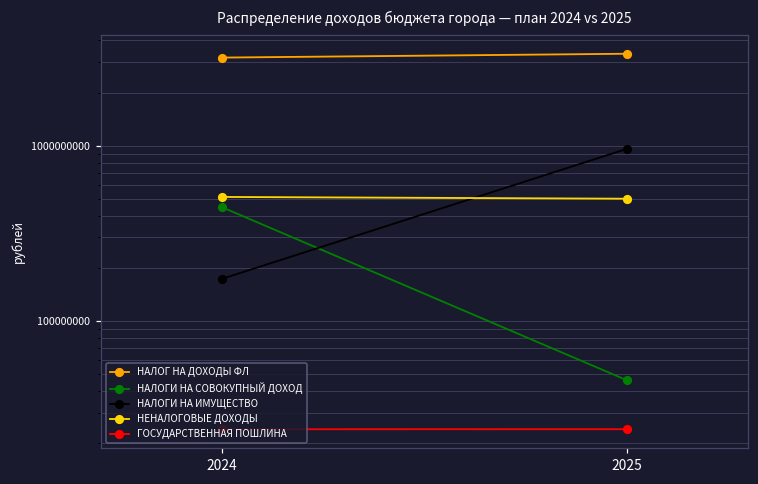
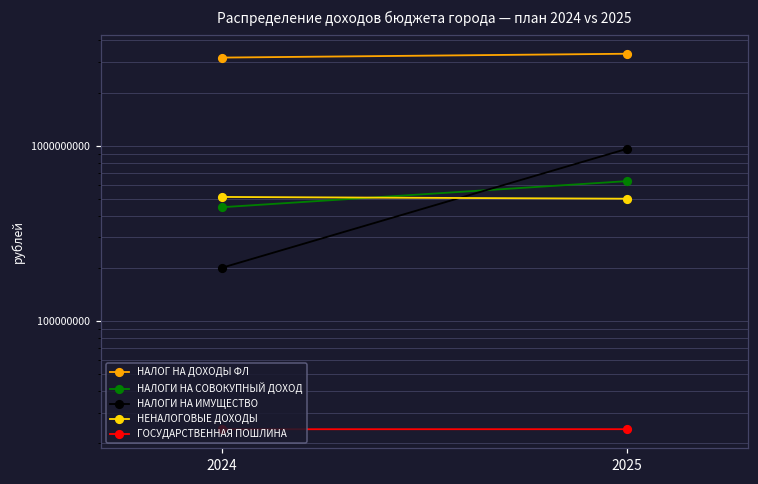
НАЛОГИ НА ИМУЩЕСТВО, 2024: 170000000 -> 200000000
НАЛОГИ НА СОВОКУПНЫЙ ДОХОД, 2025: 46000000 -> 630000000
